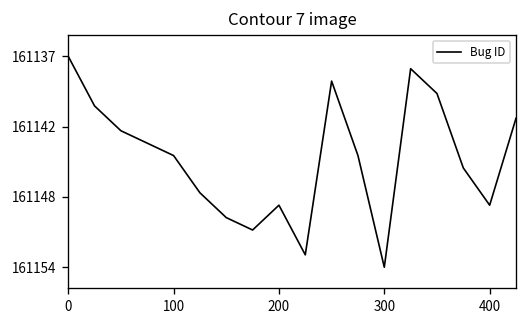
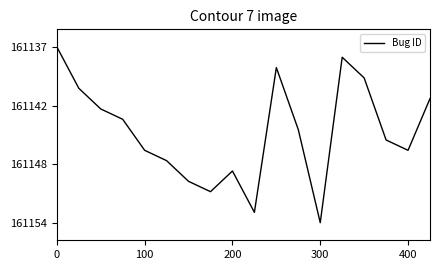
100: 161145 -> 161147
400: 161149 -> 161147
